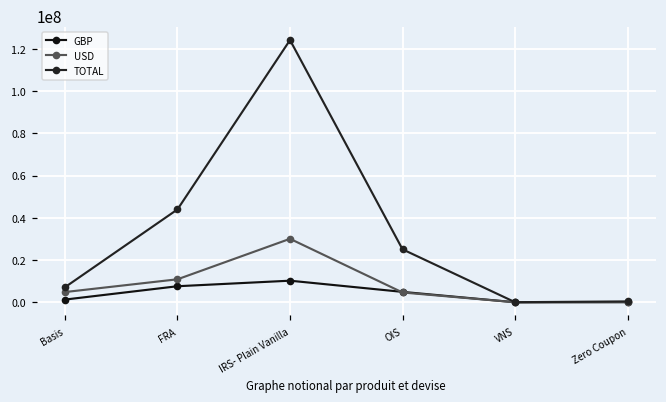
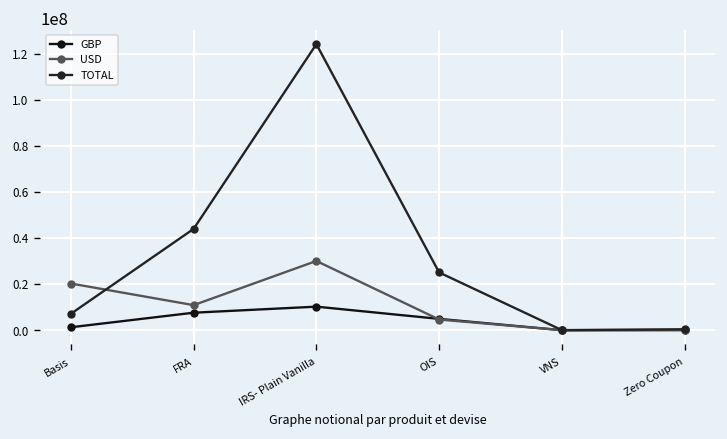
USD, Basis: 5000000 -> 20000000
